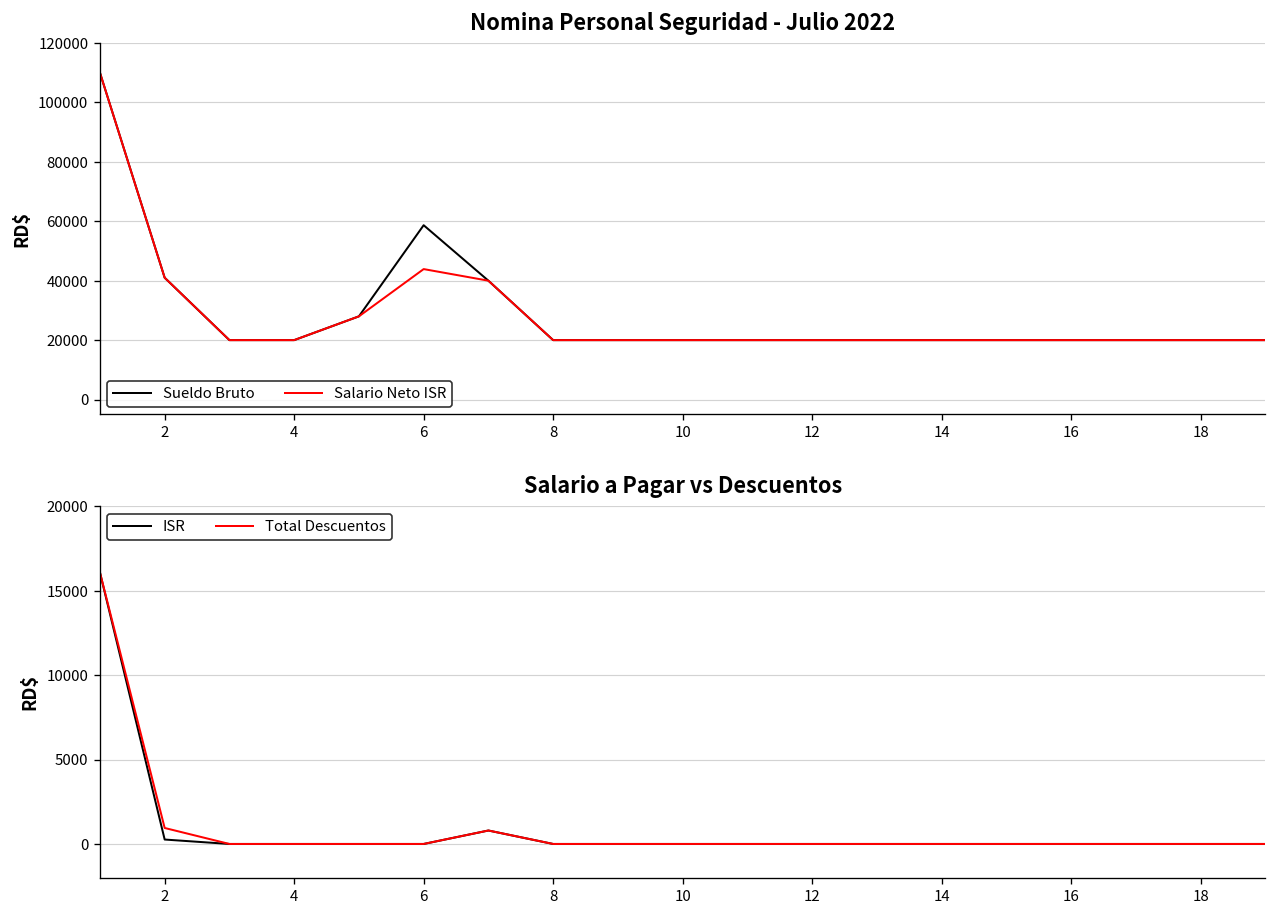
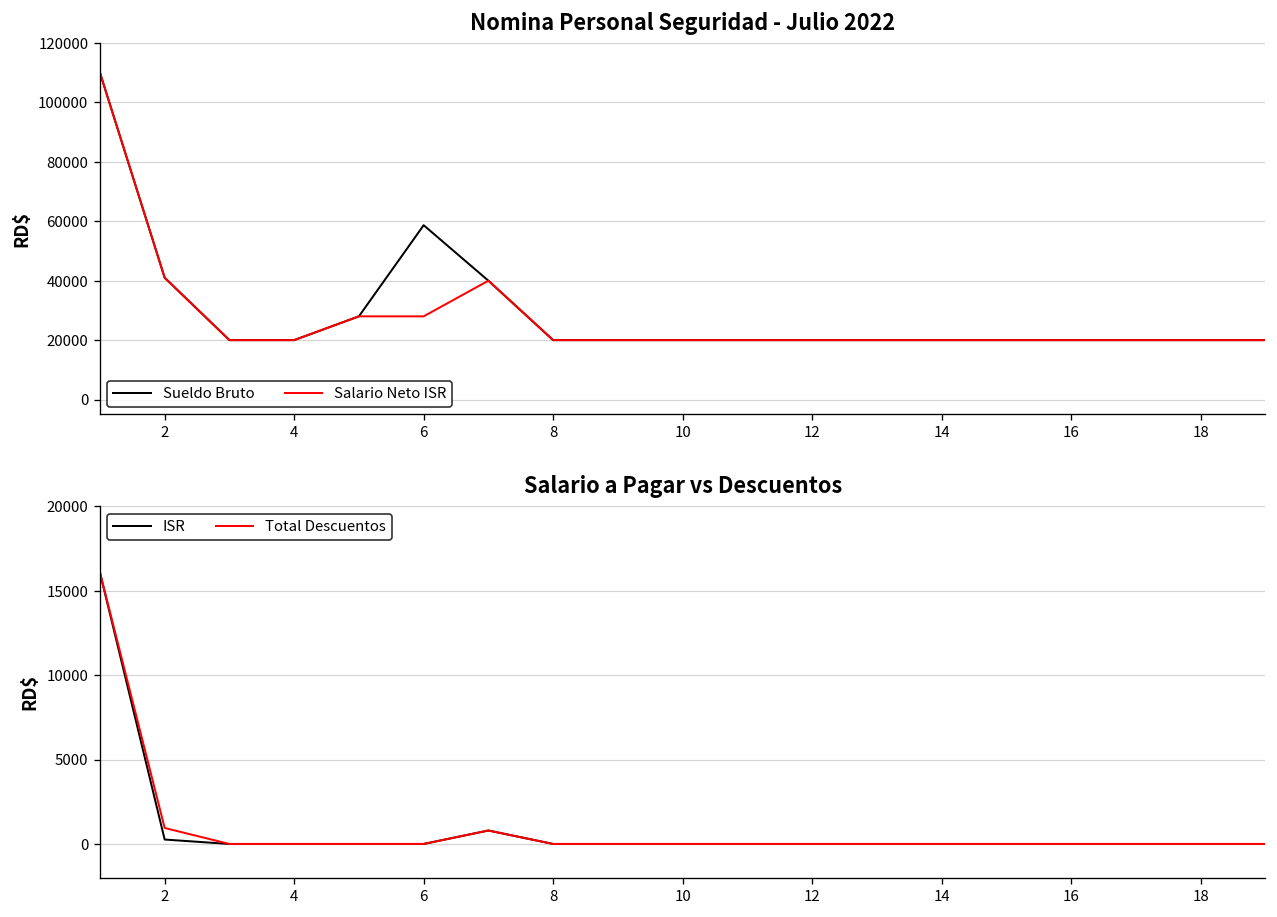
Nomina Personal Seguridad - Julio 2022, Salario Neto ISR, 6: 44000 -> 28000
